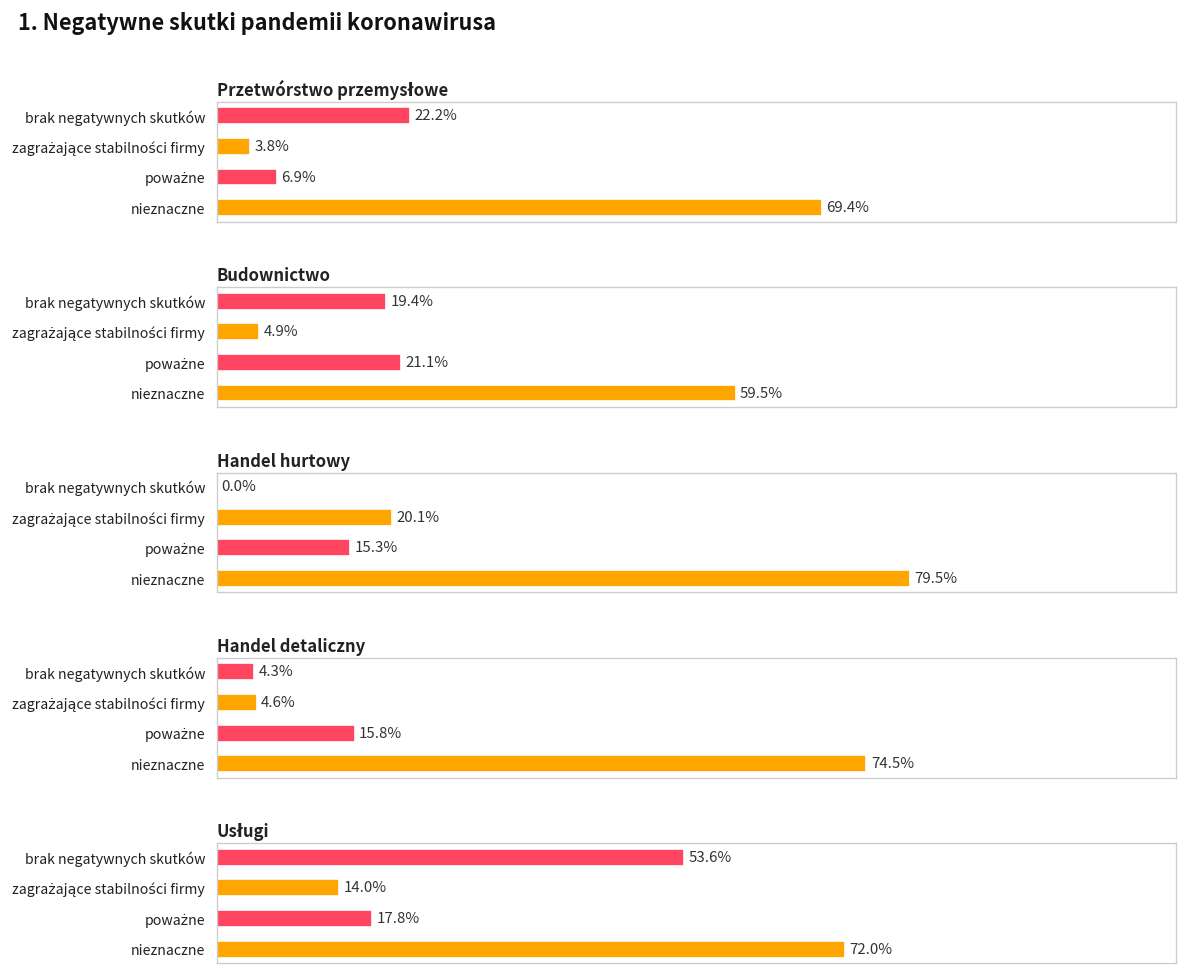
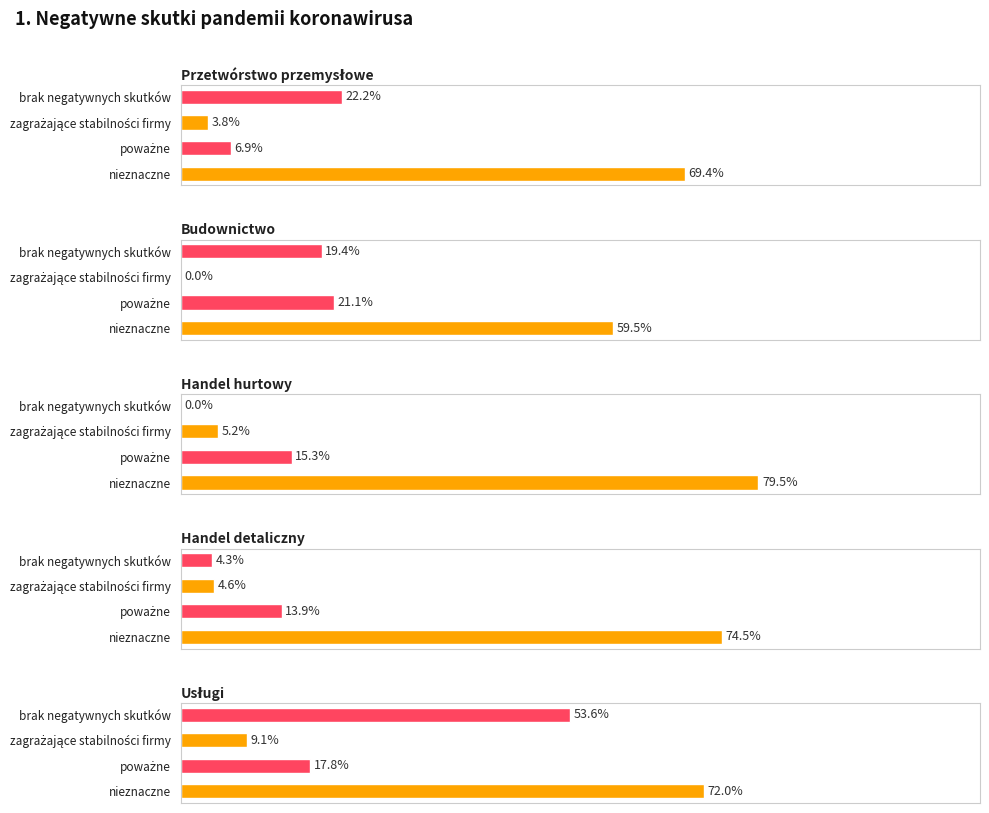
Budownictwo, zagrażające stabilności firmy: 4.9% -> 0.0%
Handel hurtowy, zagrażające stabilności firmy: 20.1% -> 5.2%
Handel detaliczny, poważne: 15.8% -> 13.9%
Usługi, zagrażające stabilności firmy: 14.0% -> 9.1%
